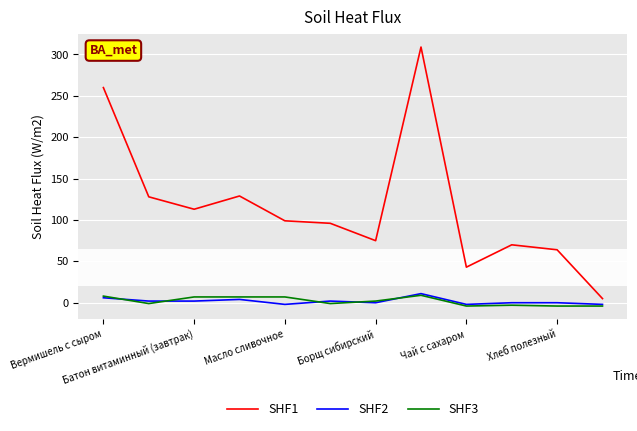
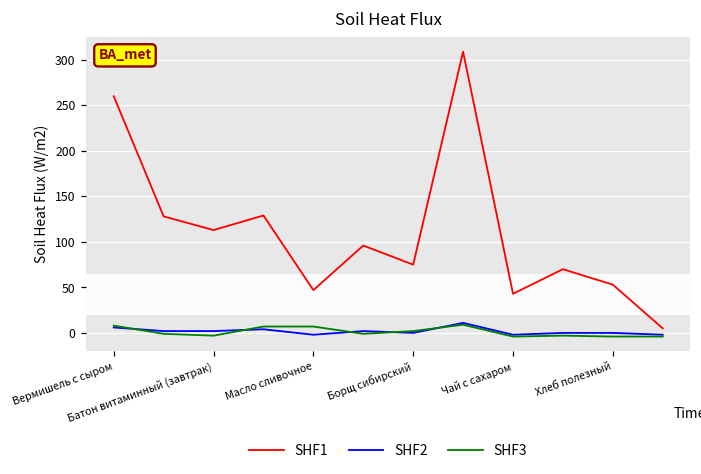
SHF3, Батон витаминный (завтрак): 10 -> 0
SHF1, Масло сливочное: 100 -> 50
SHF1, Хлеб полезный: 60 -> 50
